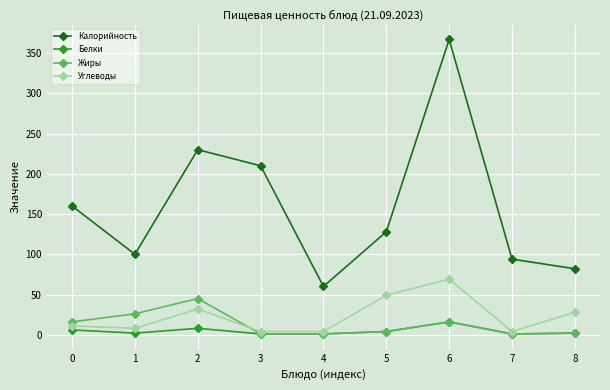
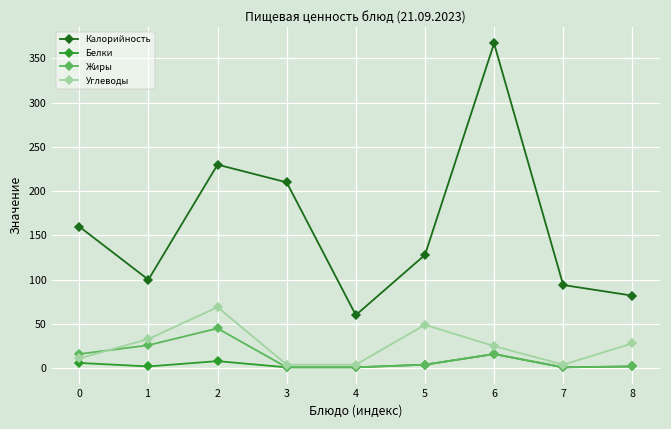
Углеводы, 1: 10 -> 30
Углеводы, 2: 30 -> 70
Углеводы, 6: 70 -> 30
